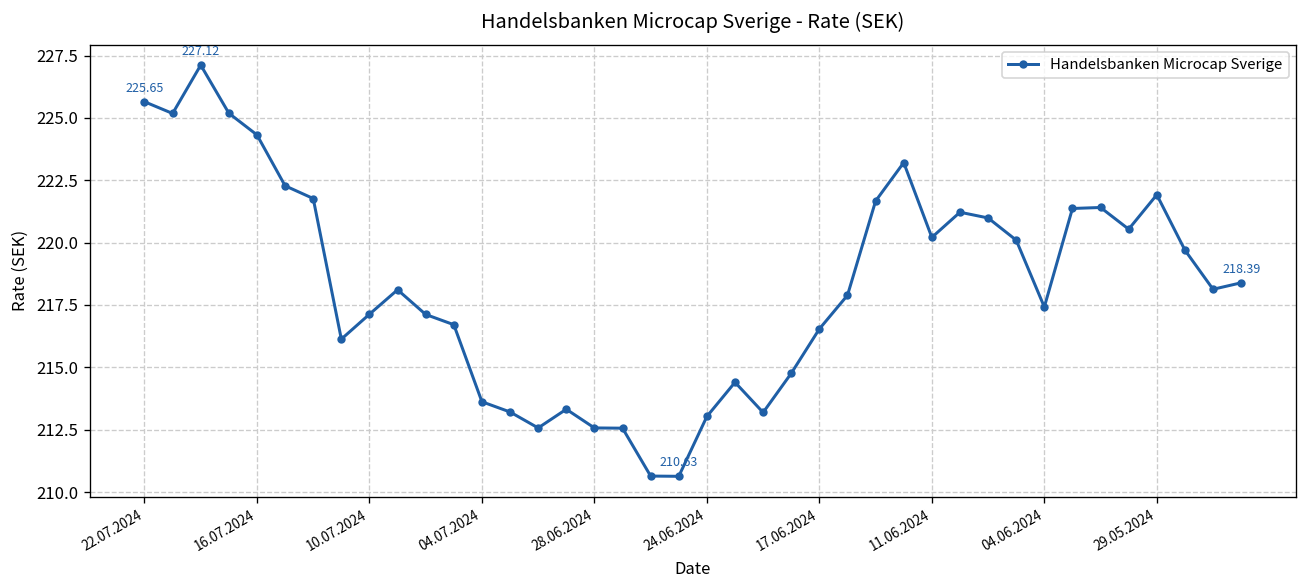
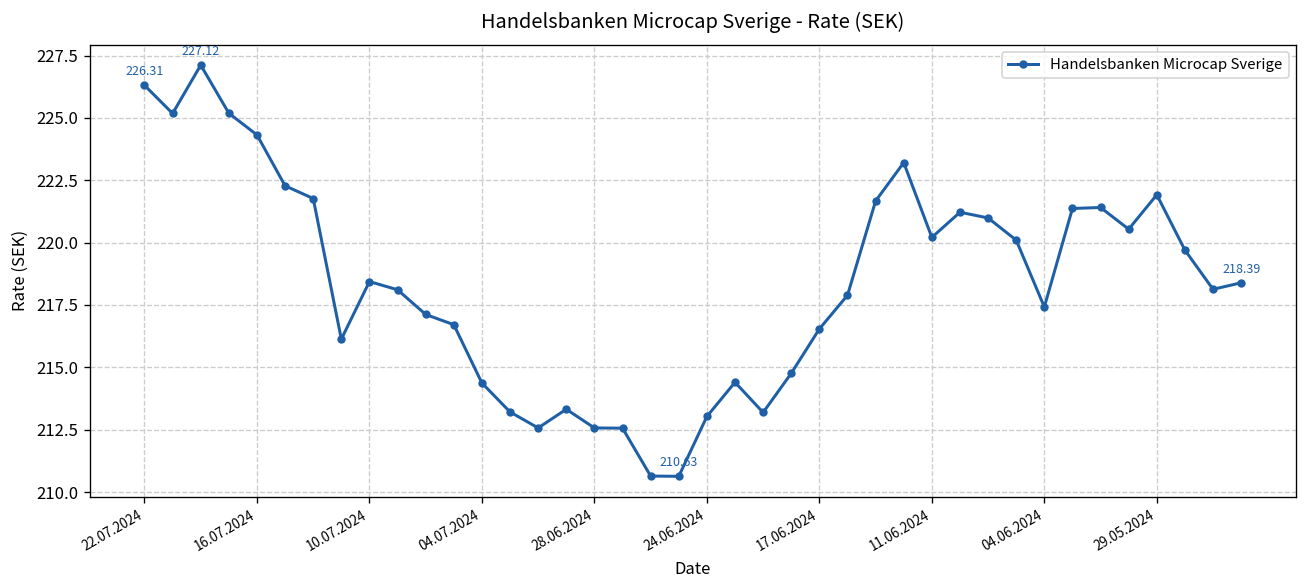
22.07.2024: 225.65 -> 226.31
10.07.2024: 217.1 -> 218.4
04.07.2024: 213.6 -> 214.4
